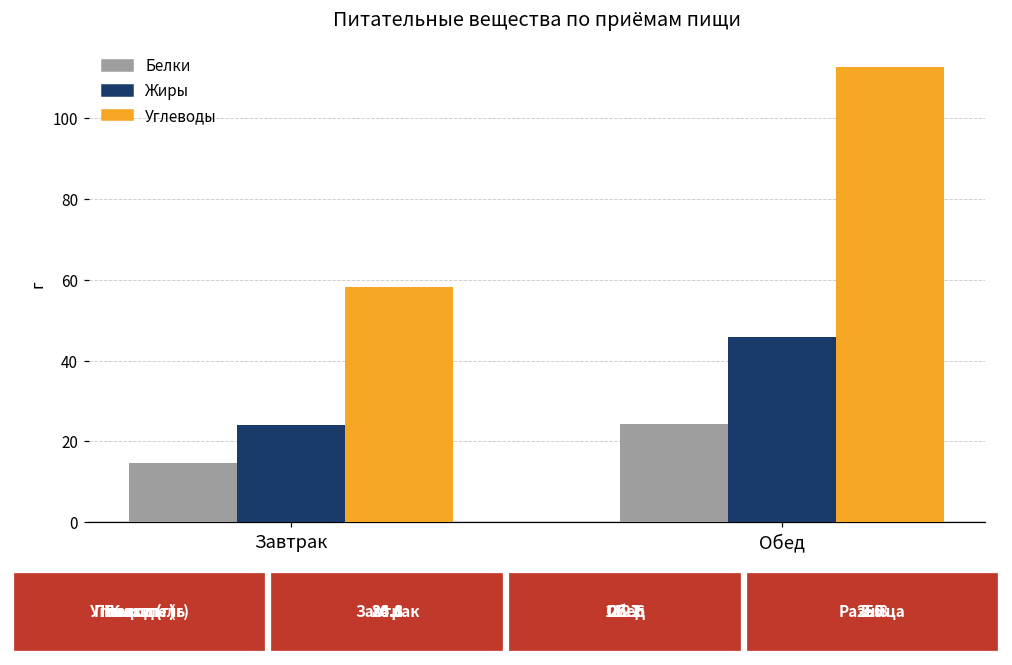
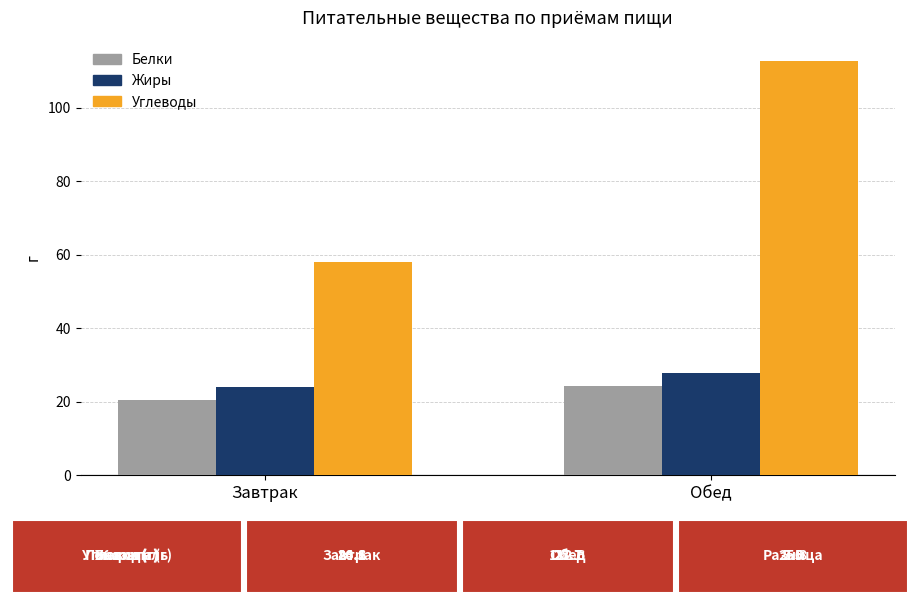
Белки, Завтрак: 15 -> 21
Жиры, Обед: 46 -> 28
